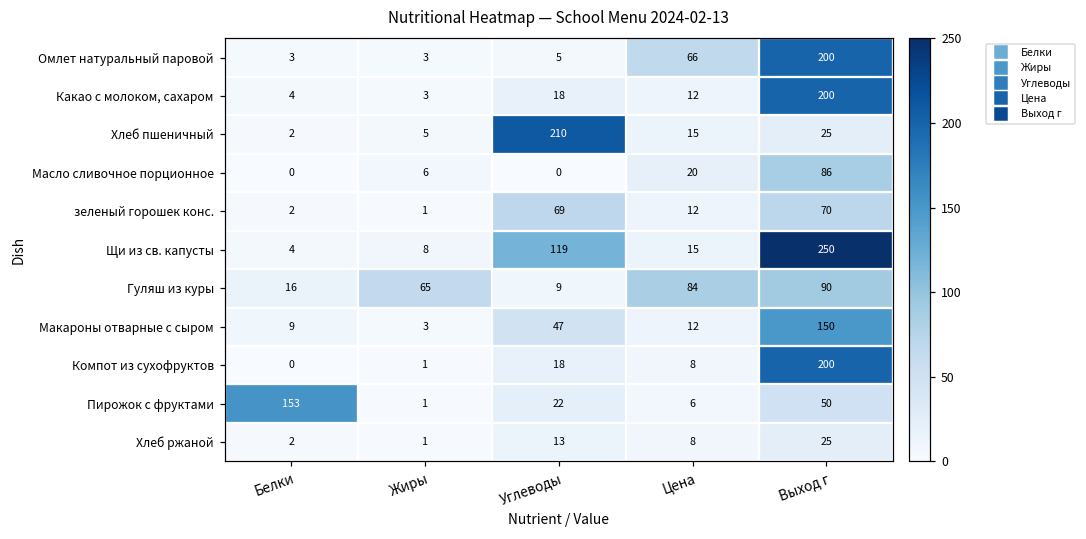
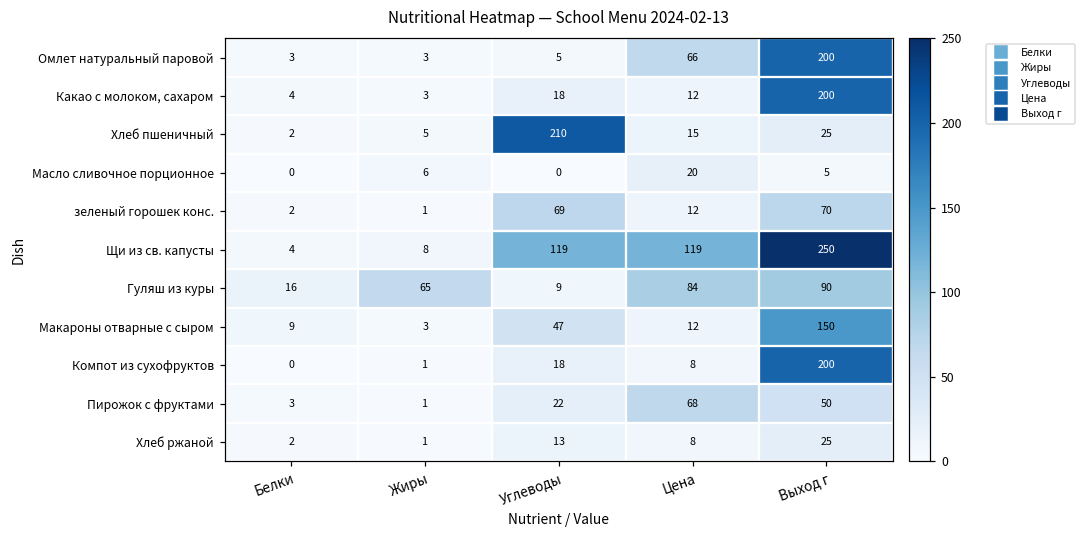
Масло сливочное порционное, Выход г: 86 -> 5
Щи из св. капусты, Цена: 15 -> 119
Пирожок с фруктами, Белки: 153 -> 3
Пирожок с фруктами, Цена: 6 -> 68
